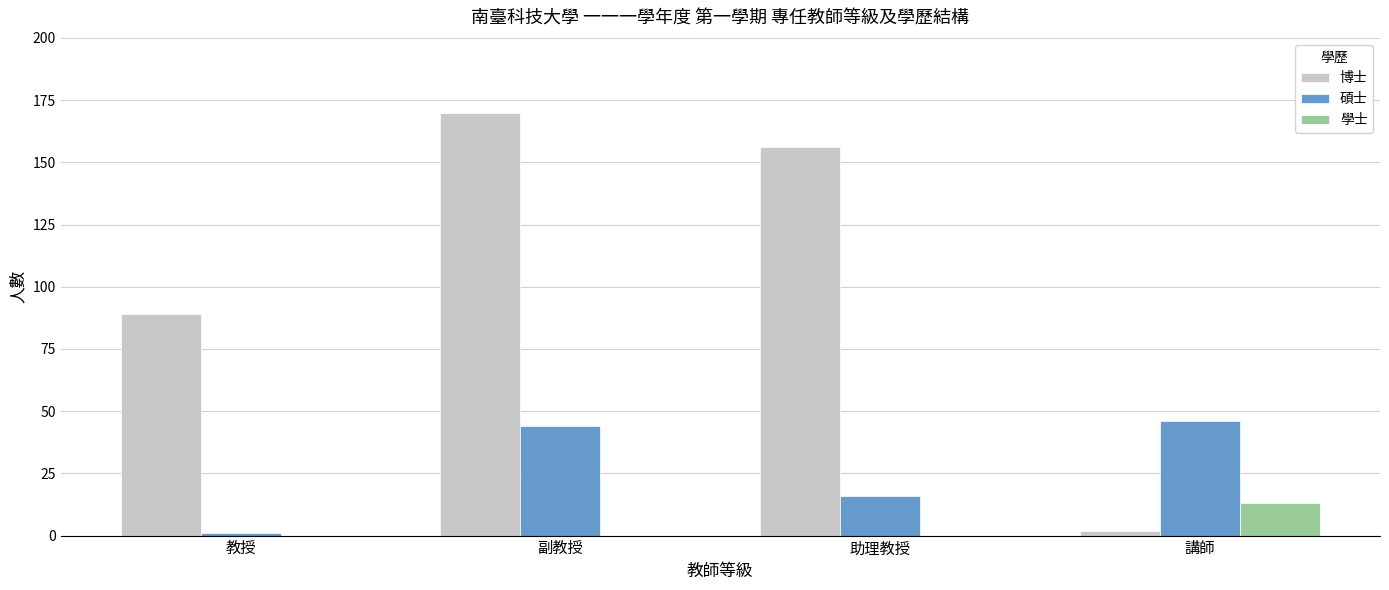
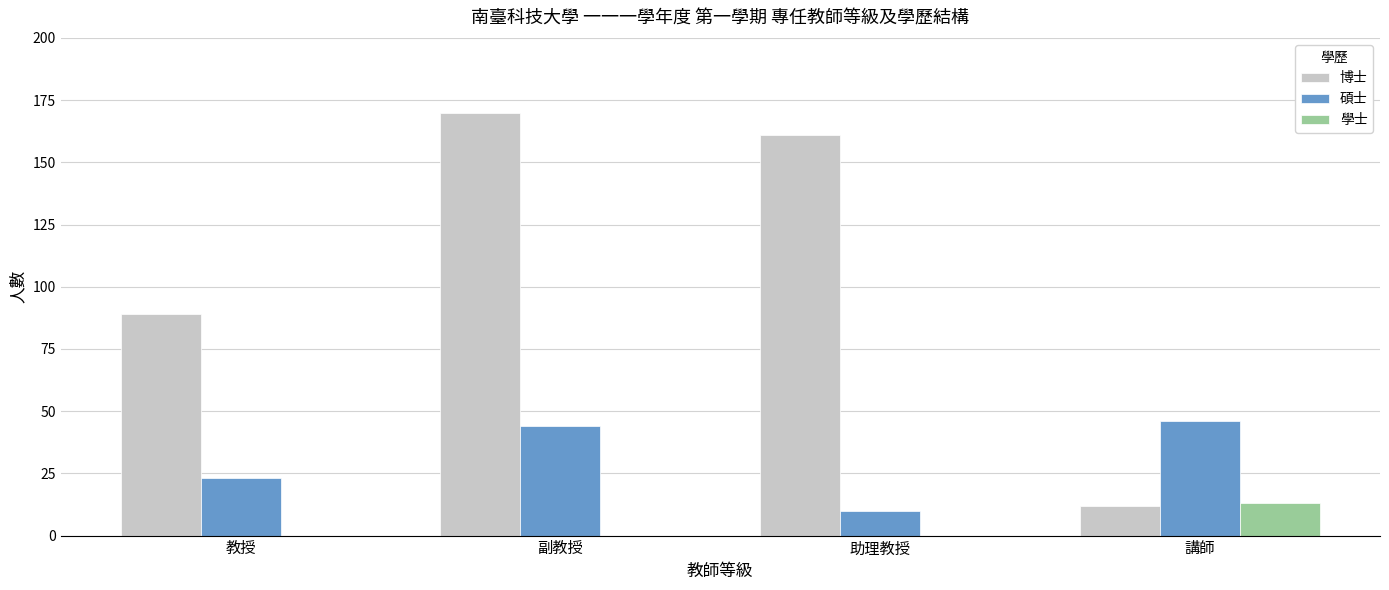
碩士, 教授: 1 -> 23
博士, 助理教授: 156 -> 161
碩士, 助理教授: 16 -> 10
博士, 講師: 2 -> 12
